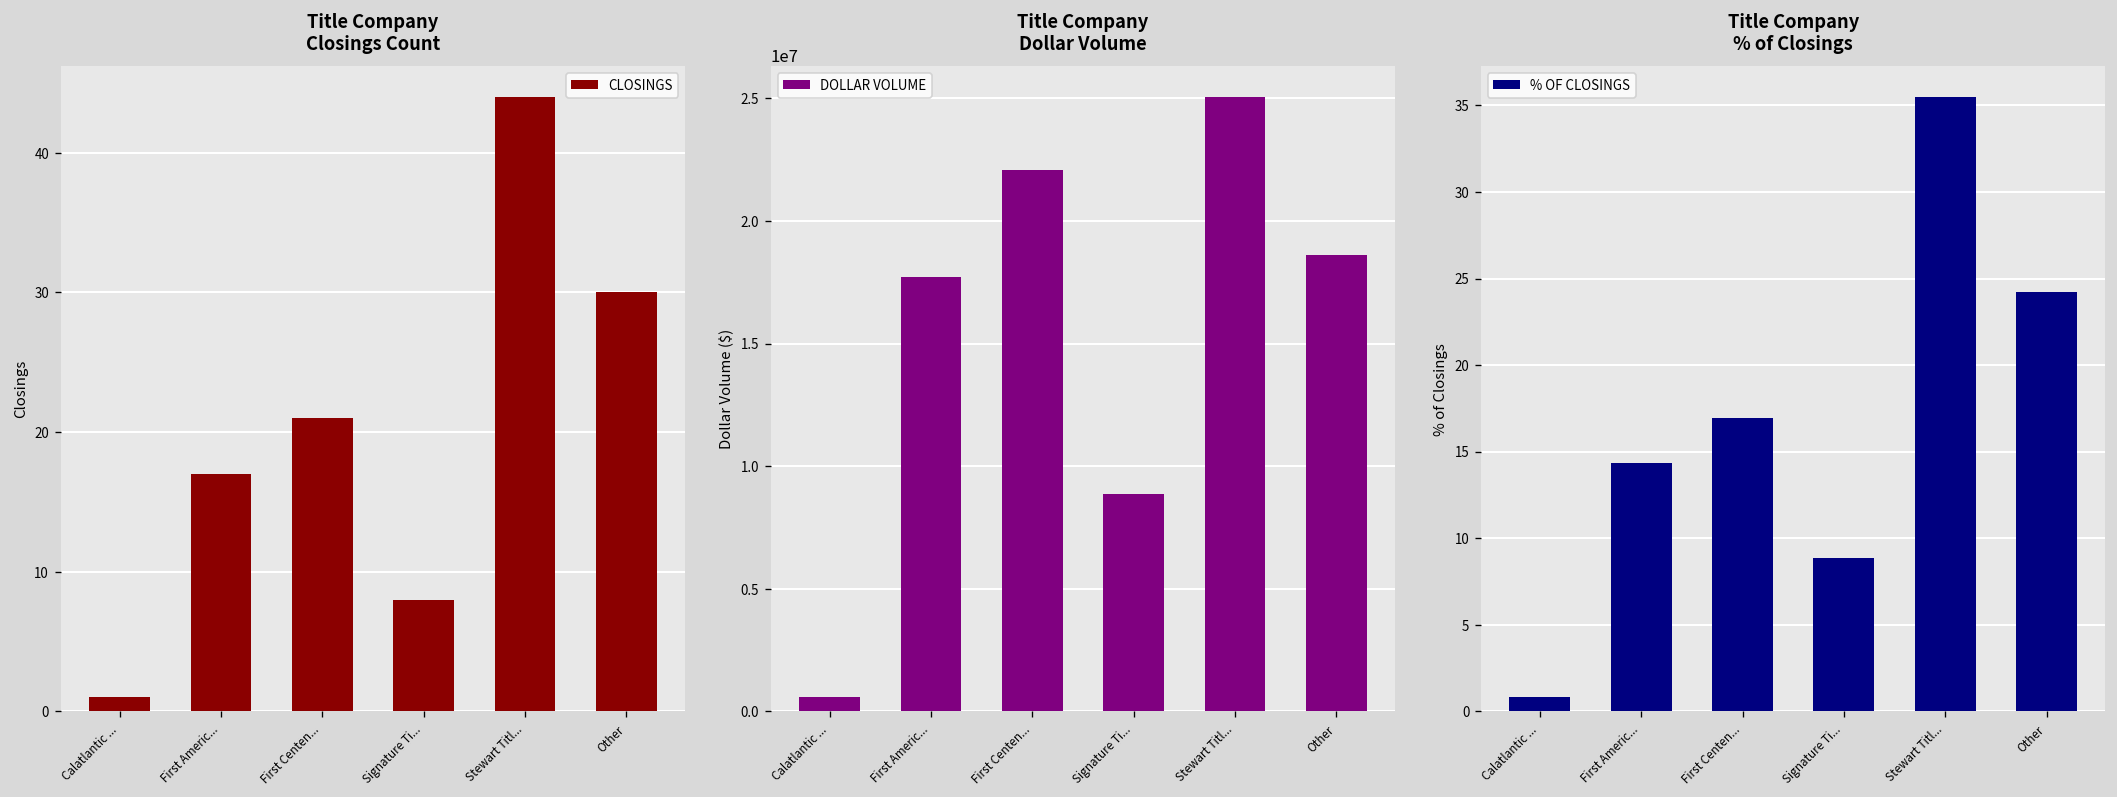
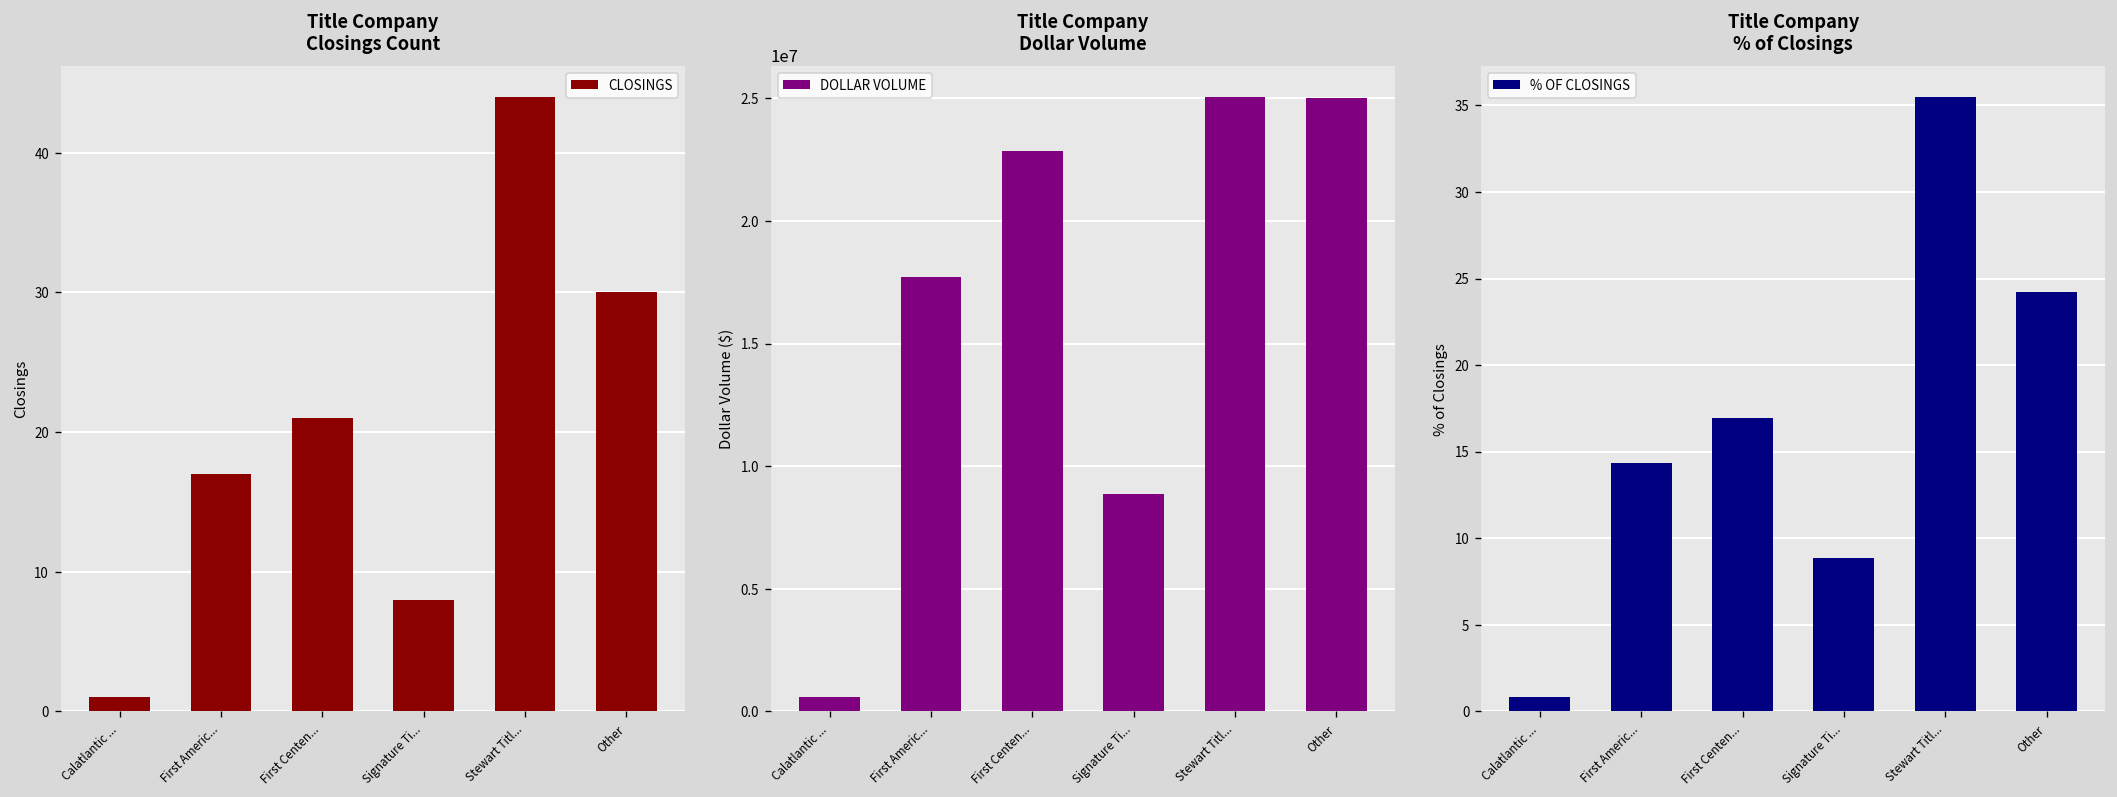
Title Company Dollar Volume, First Centen...: 22100000 -> 22900000
Title Company Dollar Volume, Other: 18600000 -> 25000000
